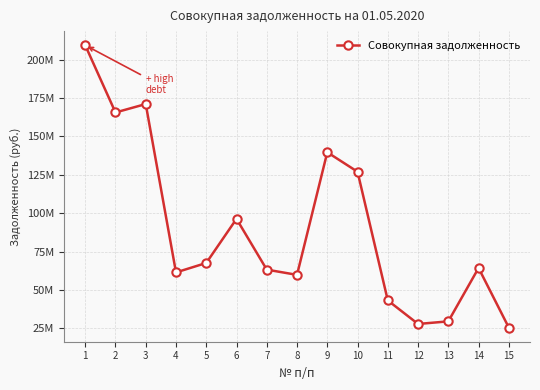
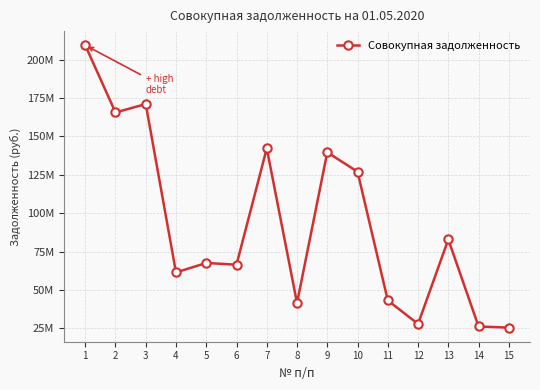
6: 96000000 -> 66000000
7: 63000000 -> 142000000
8: 60000000 -> 41000000
13: 30000000 -> 83000000
14: 64000000 -> 26000000
